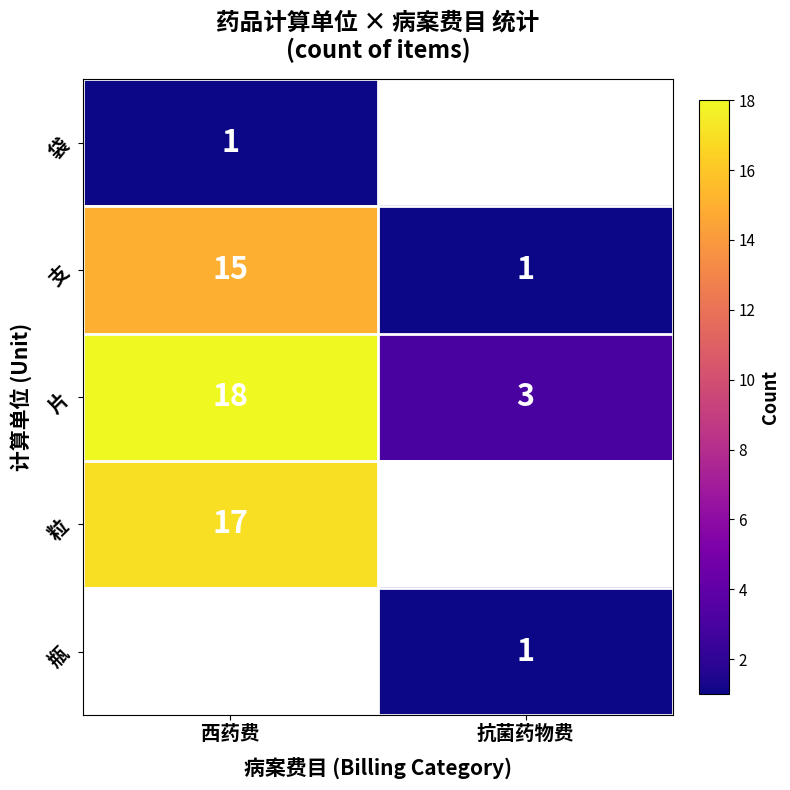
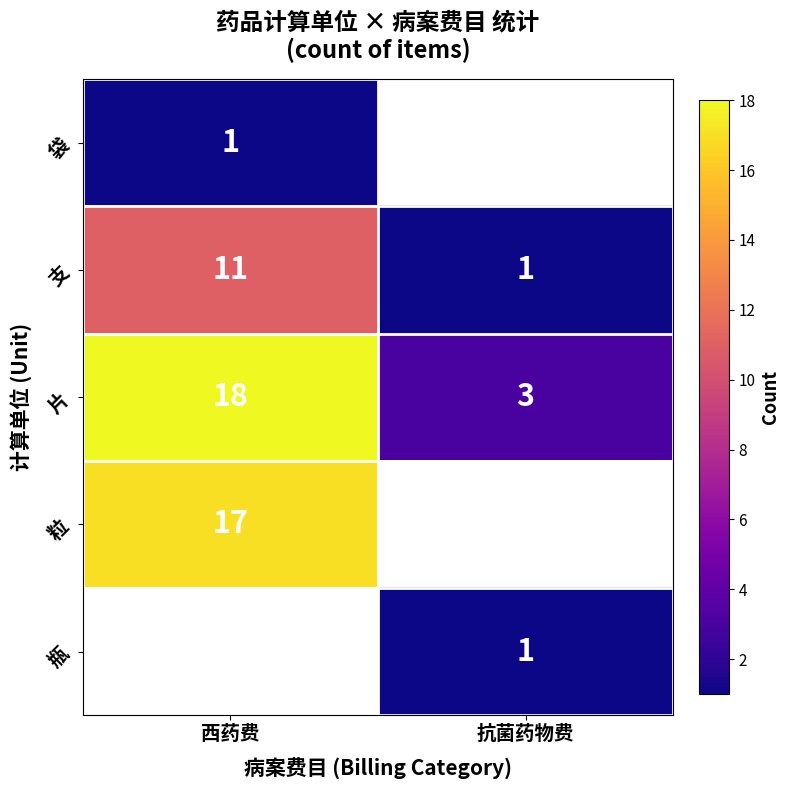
支, 西药费: 15 -> 11
